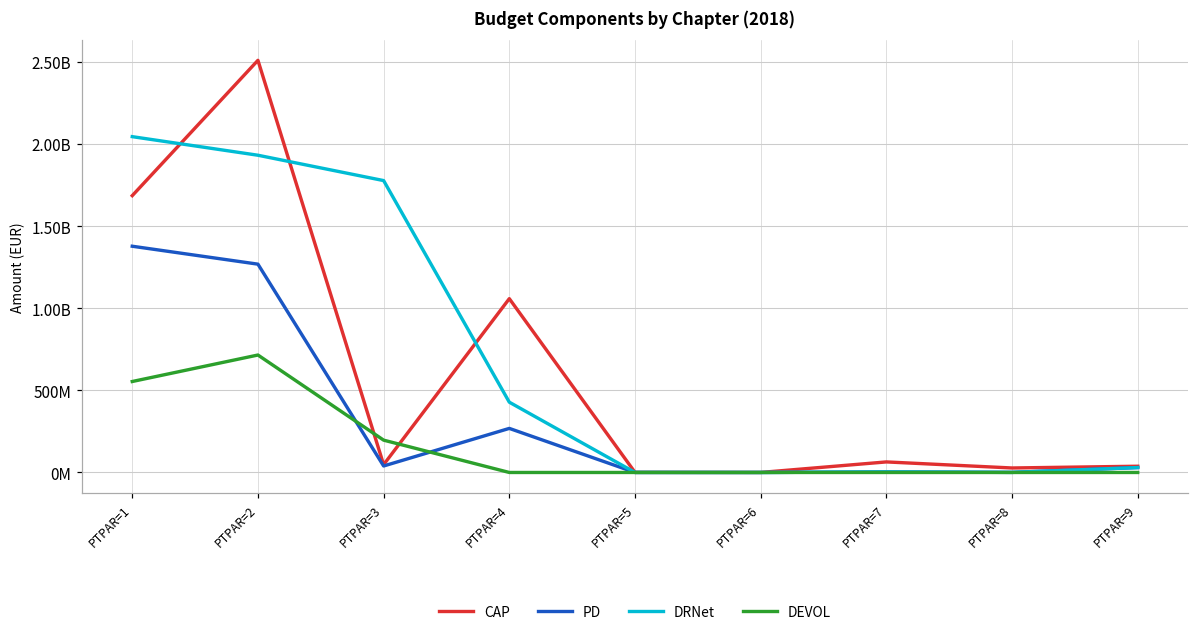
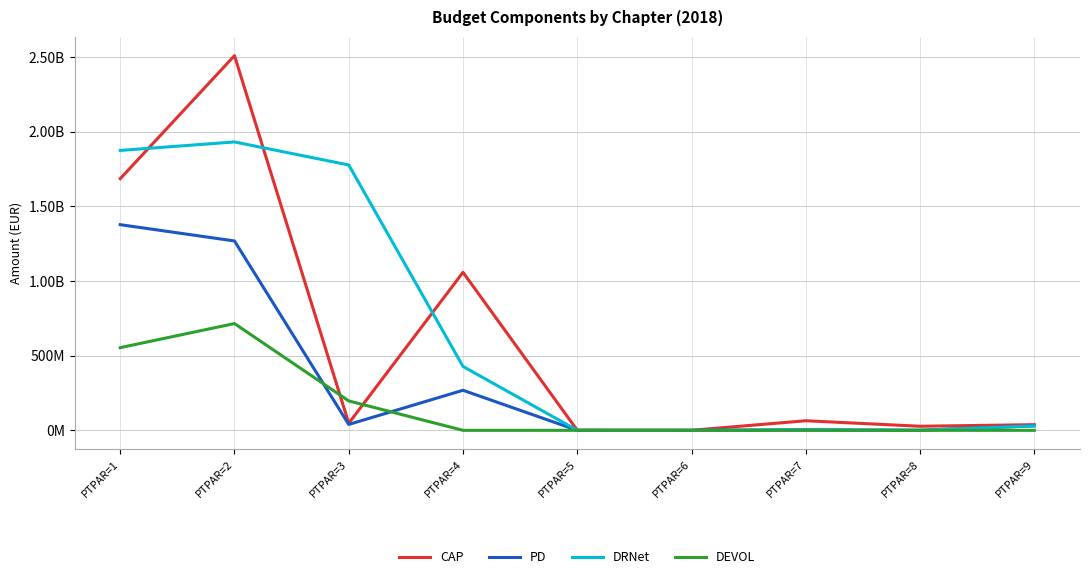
DRNet, PTPAR=1: 2040000000 -> 1870000000
